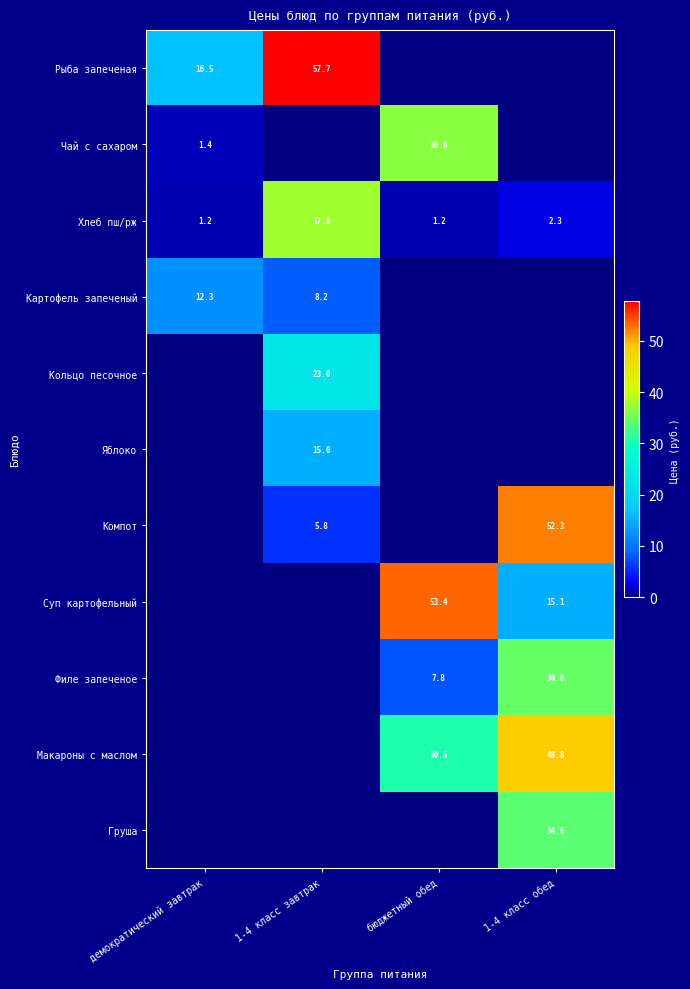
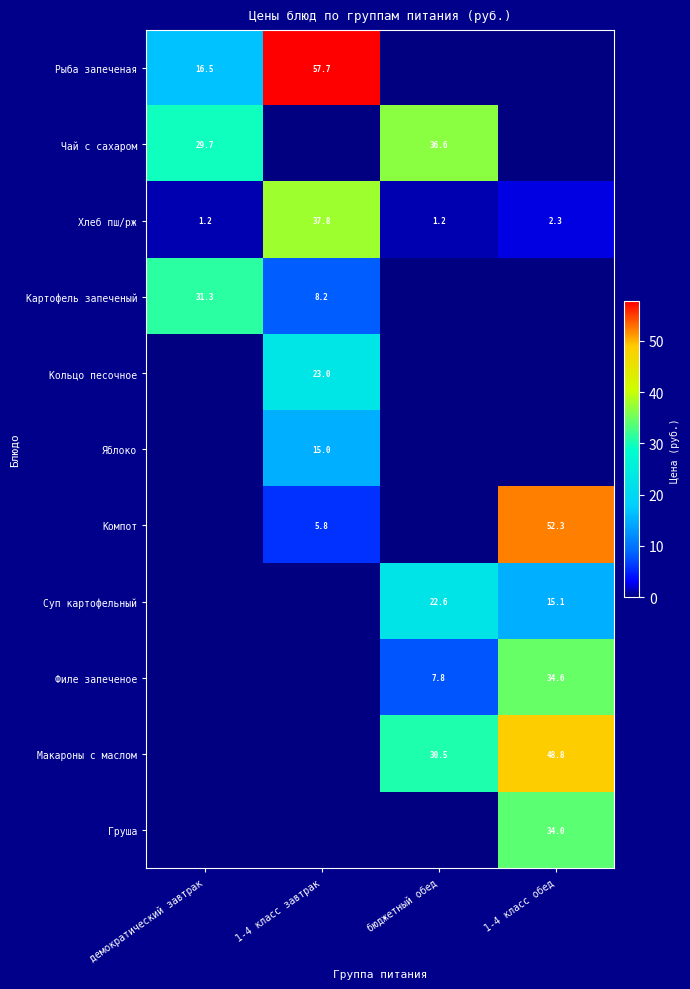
Чай с сахаром, демократический завтрак: 1.4 -> 29.7
Картофель запеченый, демократический завтрак: 12.3 -> 31.3
Суп картофельный, бюджетный обед: 53.4 -> 22.6
